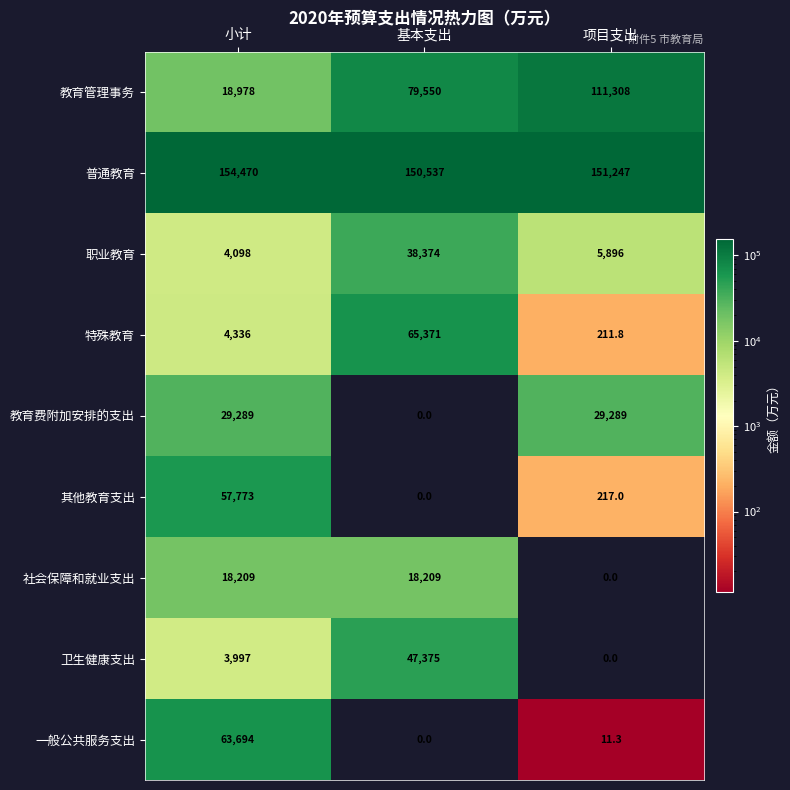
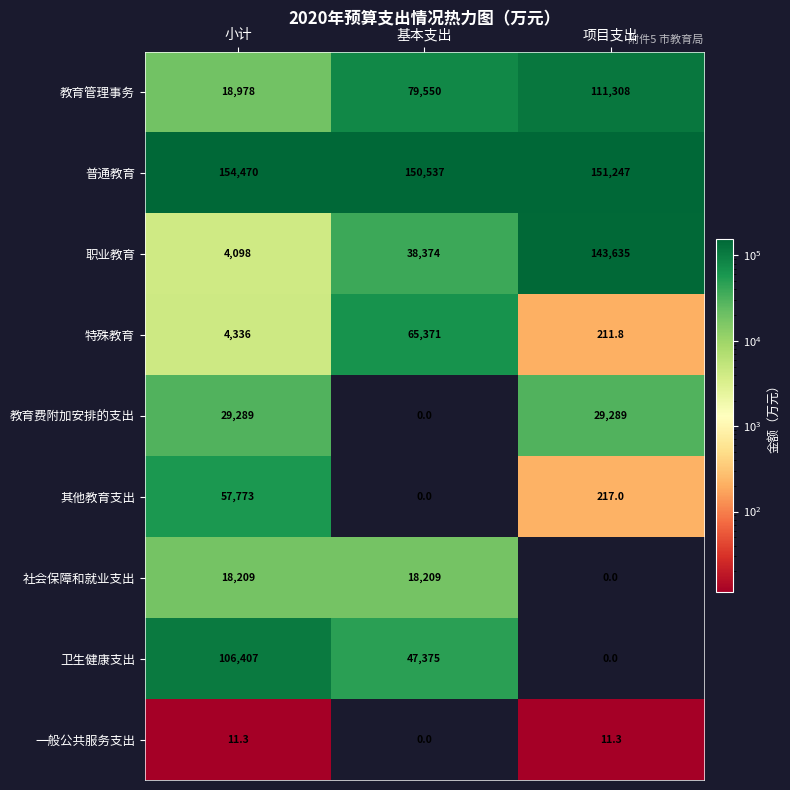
职业教育, 项目支出: 5,896 -> 143,635
卫生健康支出, 小计: 3,997 -> 106,407
一般公共服务支出, 小计: 63,694 -> 11.3
